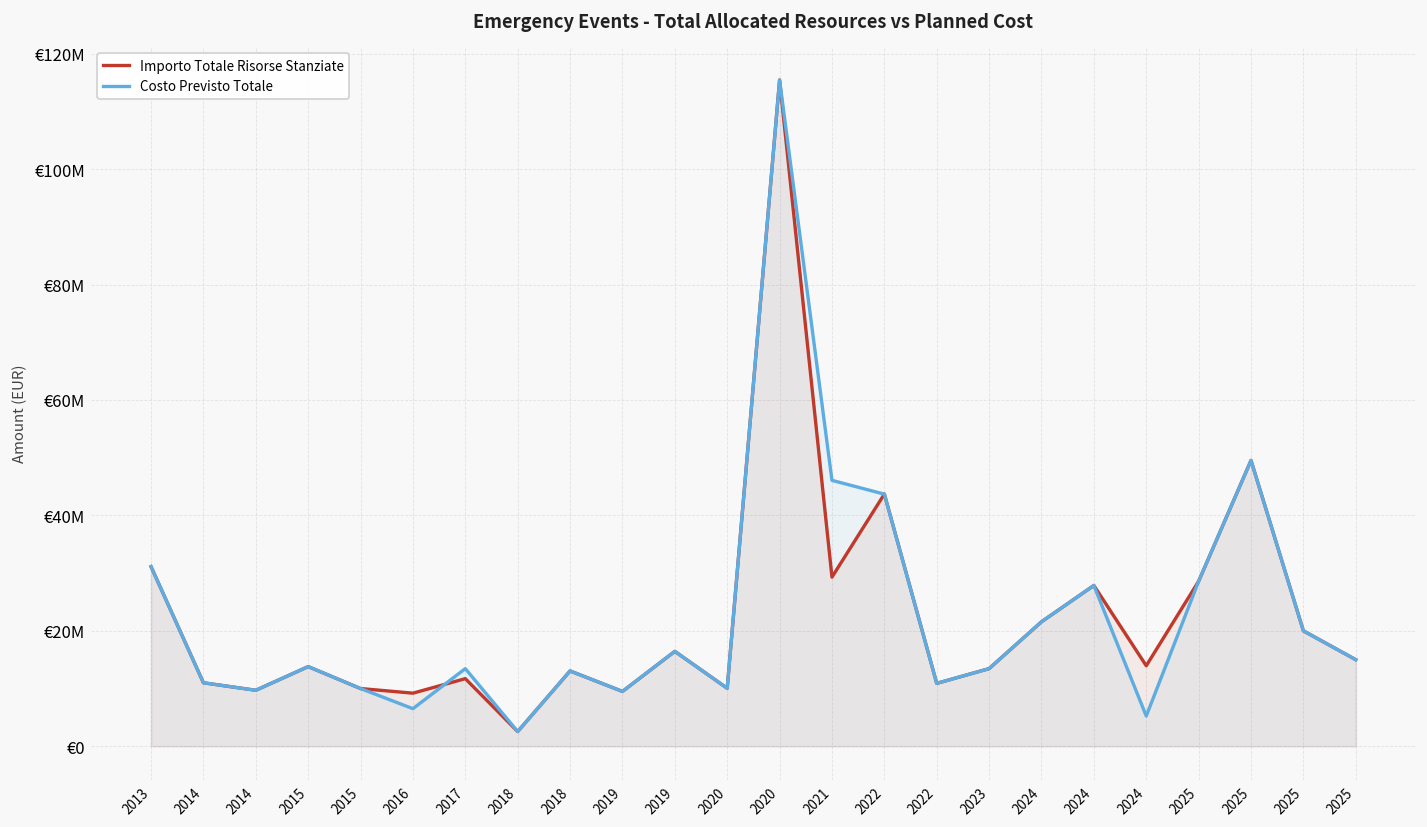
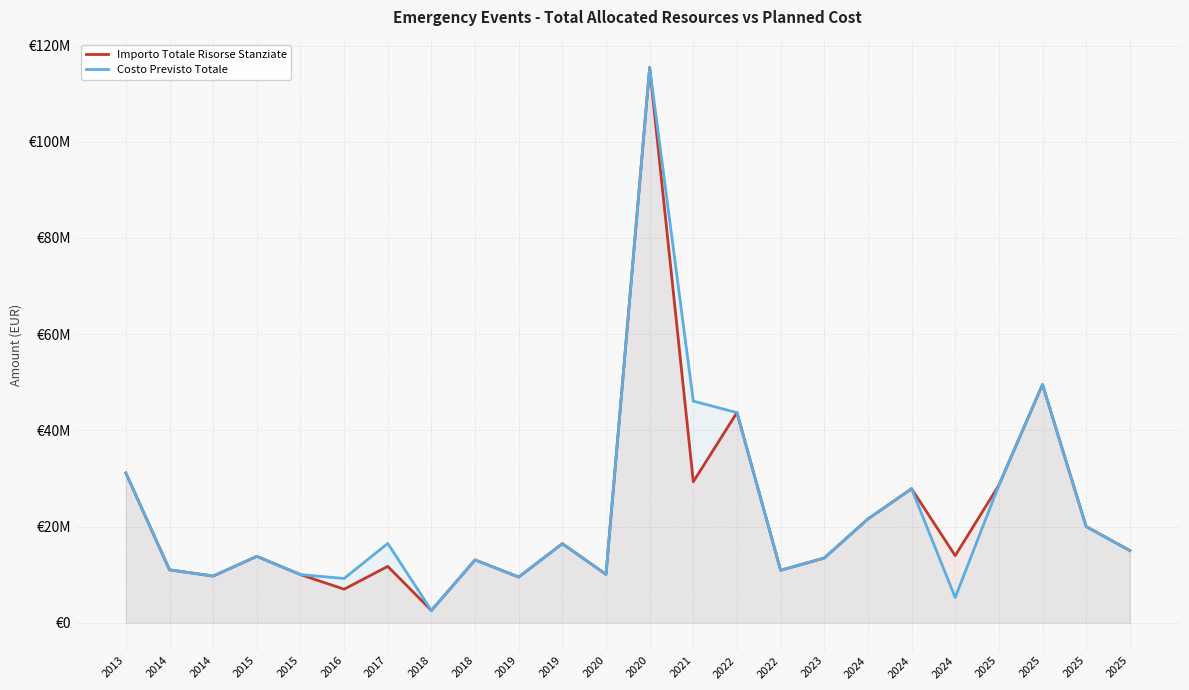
Importo Totale Risorse Stanziate, 2016: €9000000 -> €7000000
Costo Previsto Totale, 2016: €7000000 -> €9000000
Costo Previsto Totale, 2017: €13000000 -> €16000000
